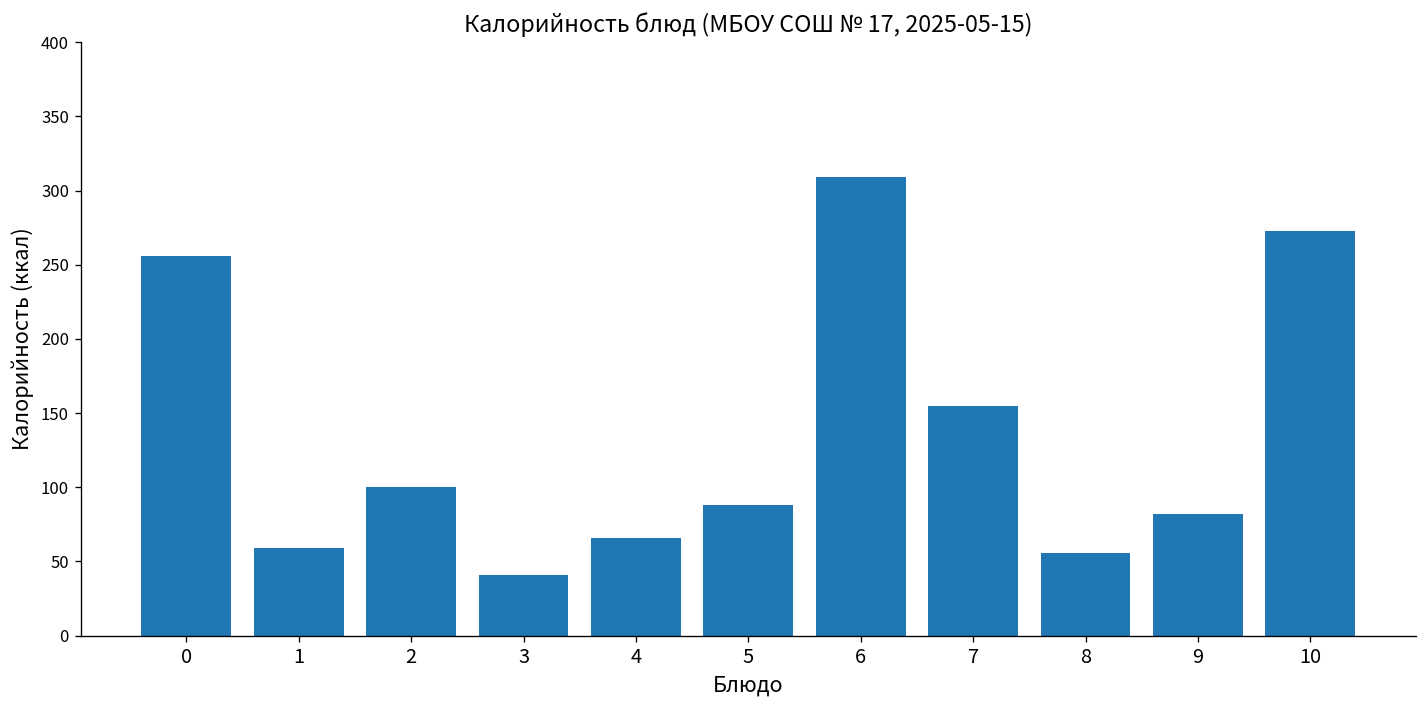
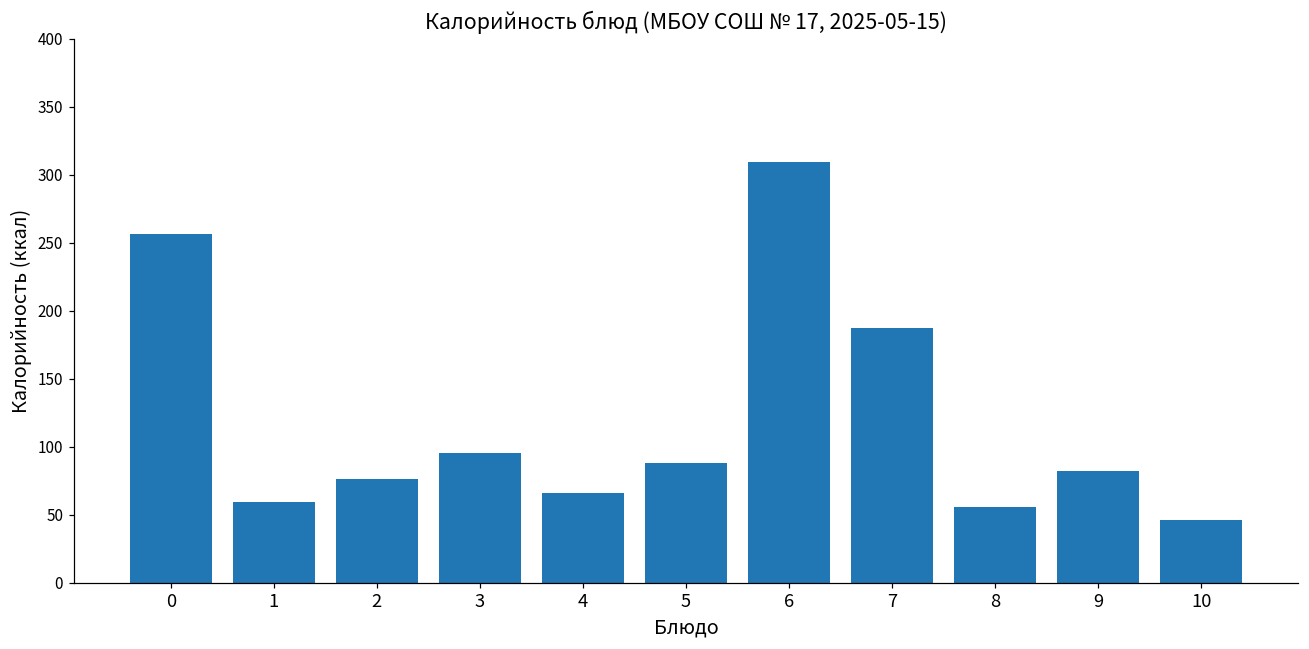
2: 100 -> 76
3: 41 -> 95
7: 155 -> 187
10: 273 -> 46
